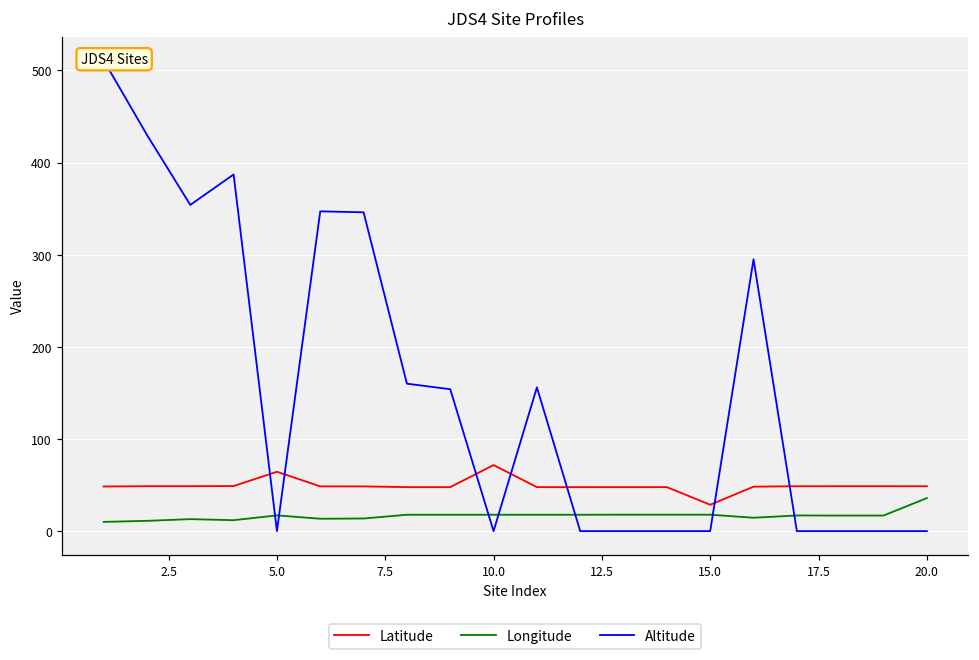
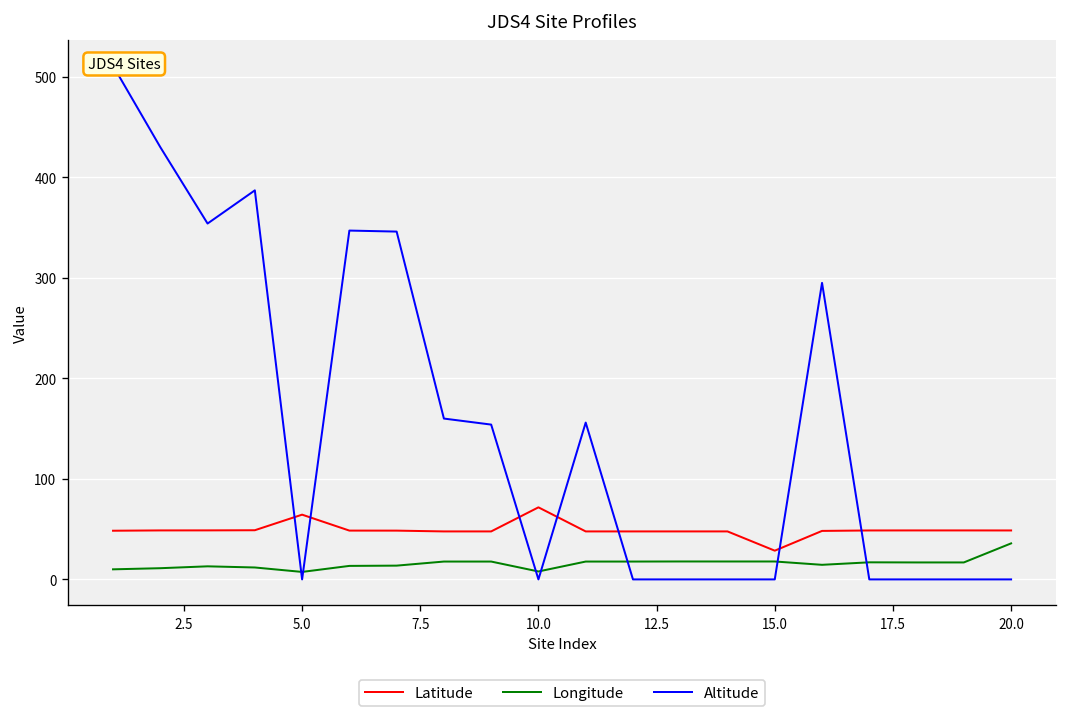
Longitude, 5.0: 20 -> 10
Longitude, 10.0: 20 -> 10
